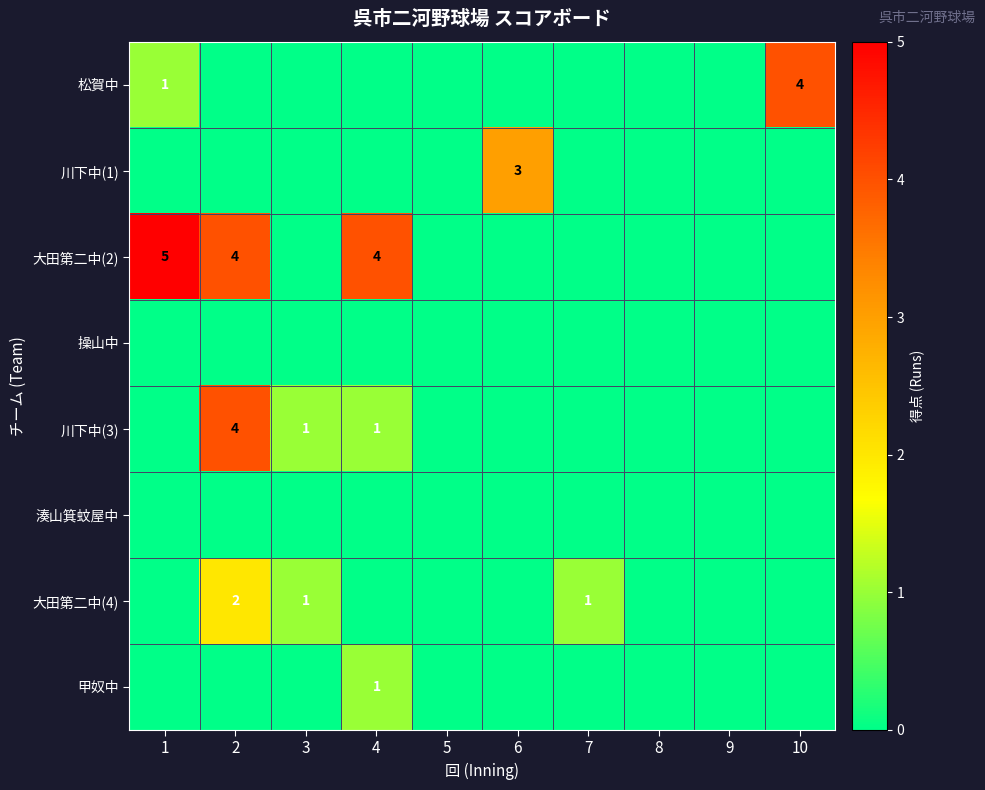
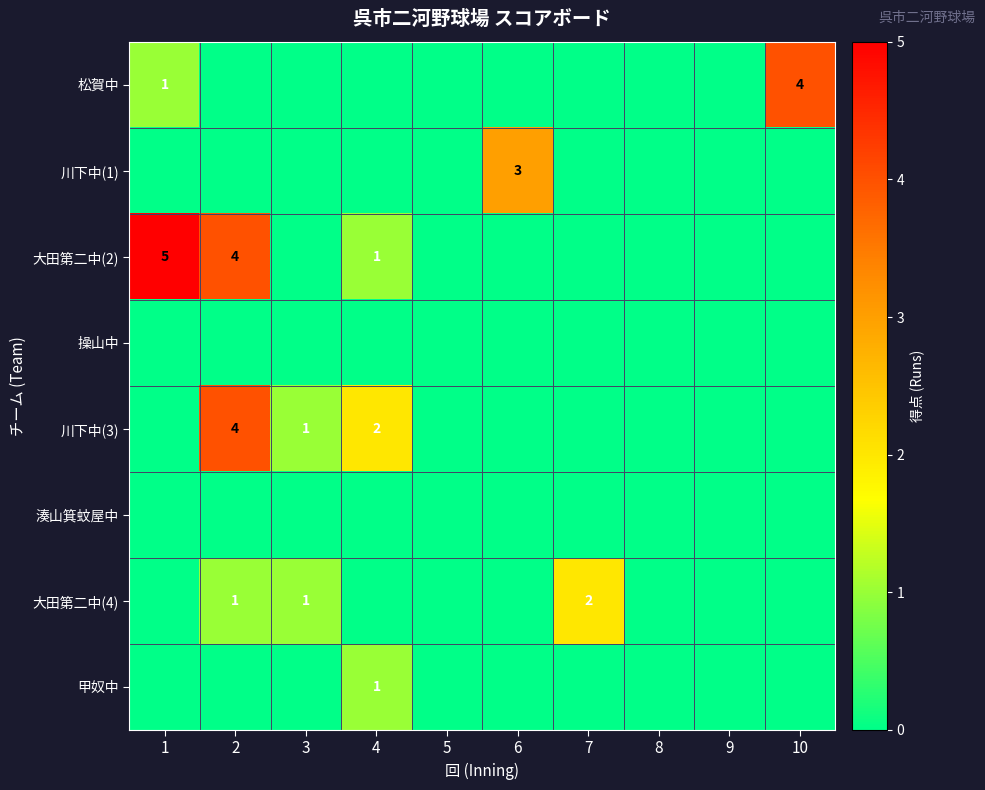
大田第二中(2), 4: 4 -> 1
川下中(3), 4: 1 -> 2
大田第二中(4), 2: 2 -> 1
大田第二中(4), 7: 1 -> 2
